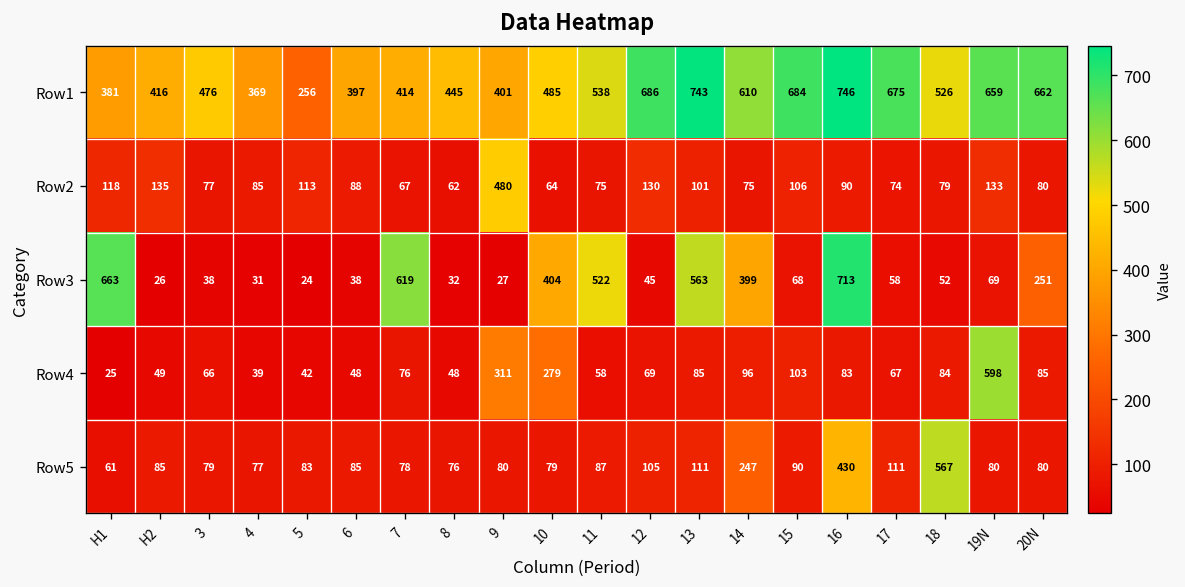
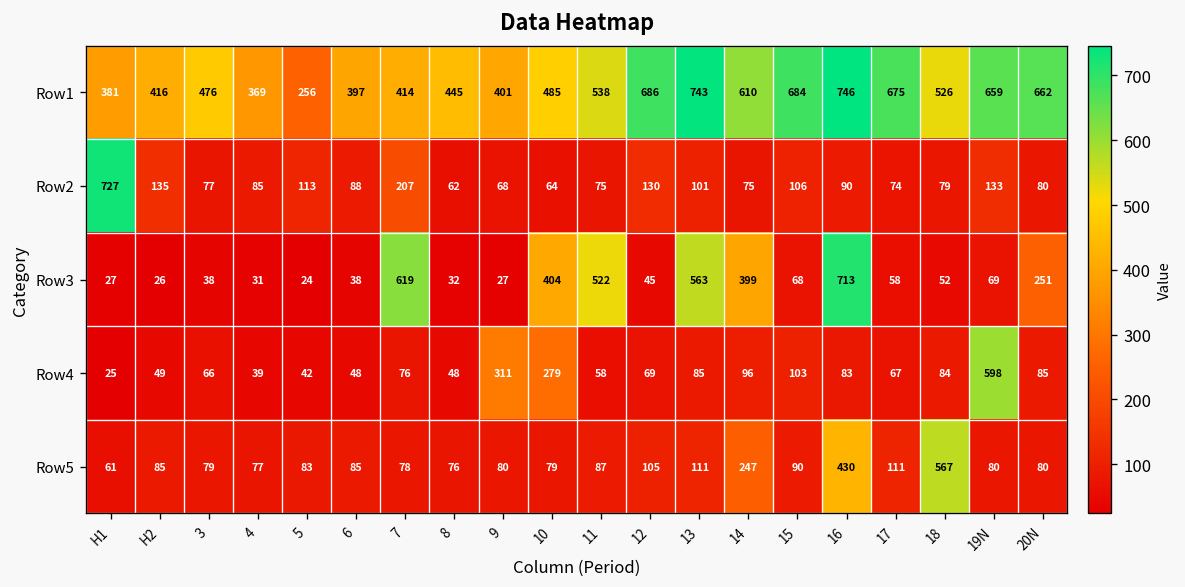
Row2, H1: 118 -> 727
Row2, 7: 67 -> 207
Row2, 9: 480 -> 68
Row3, H1: 663 -> 27
